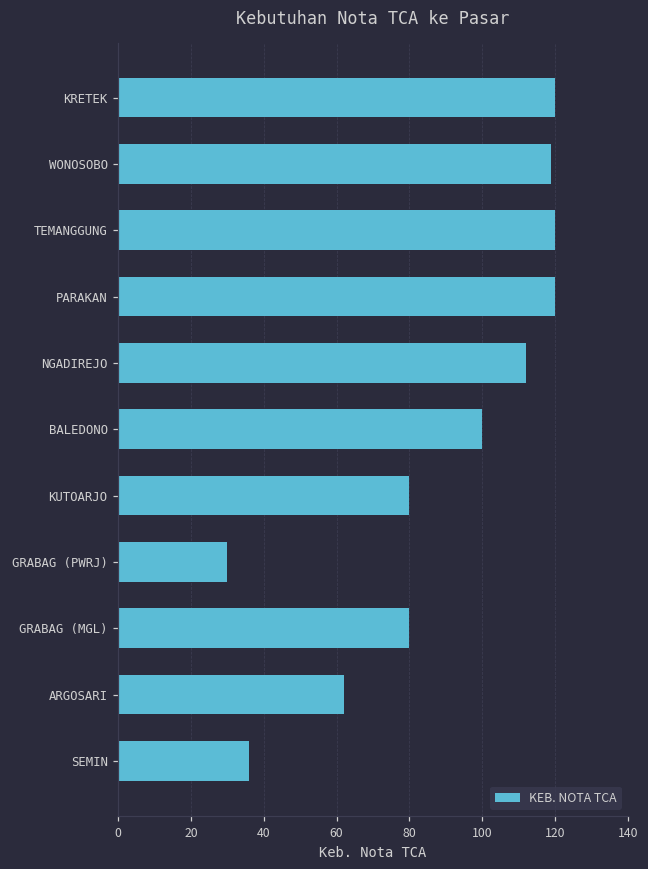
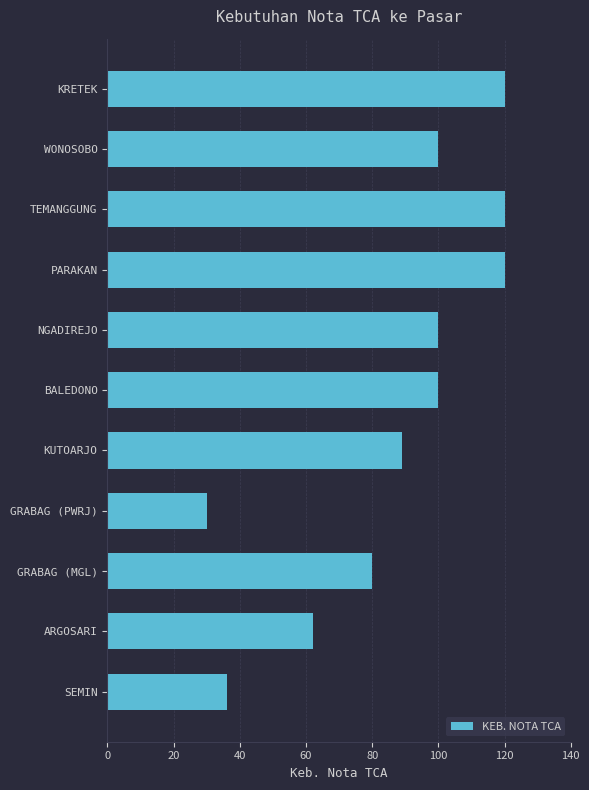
WONOSOBO: 119 -> 100
NGADIREJO: 112 -> 100
KUTOARJO: 80 -> 89
